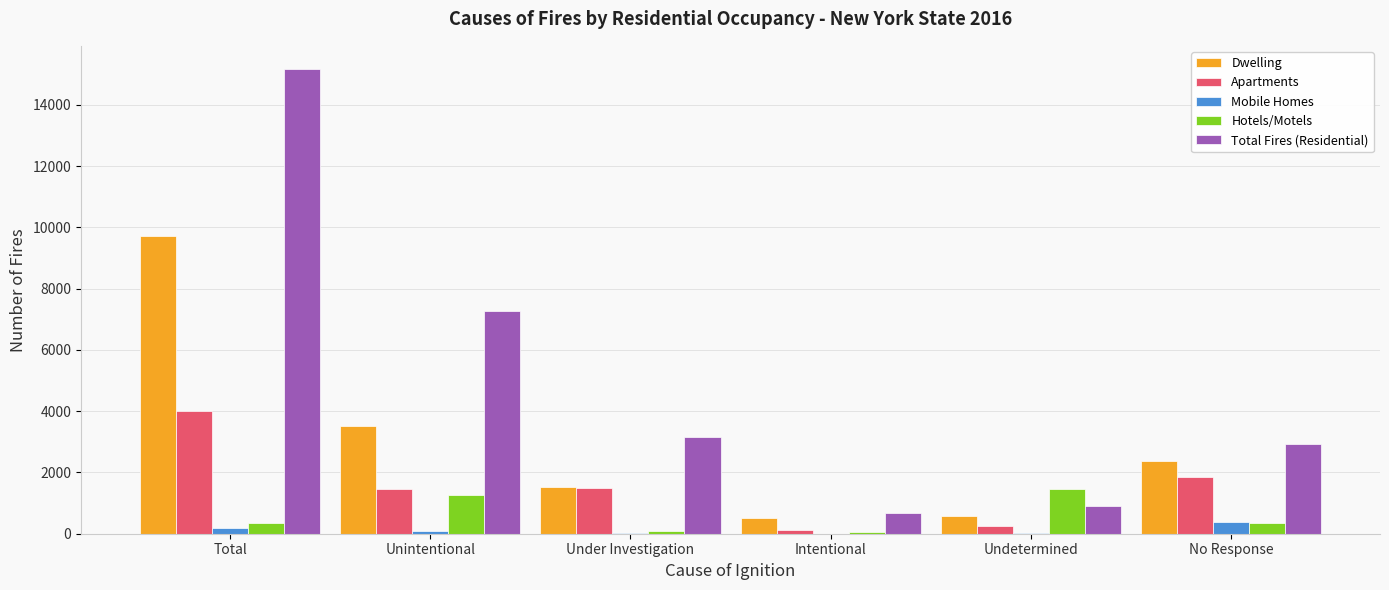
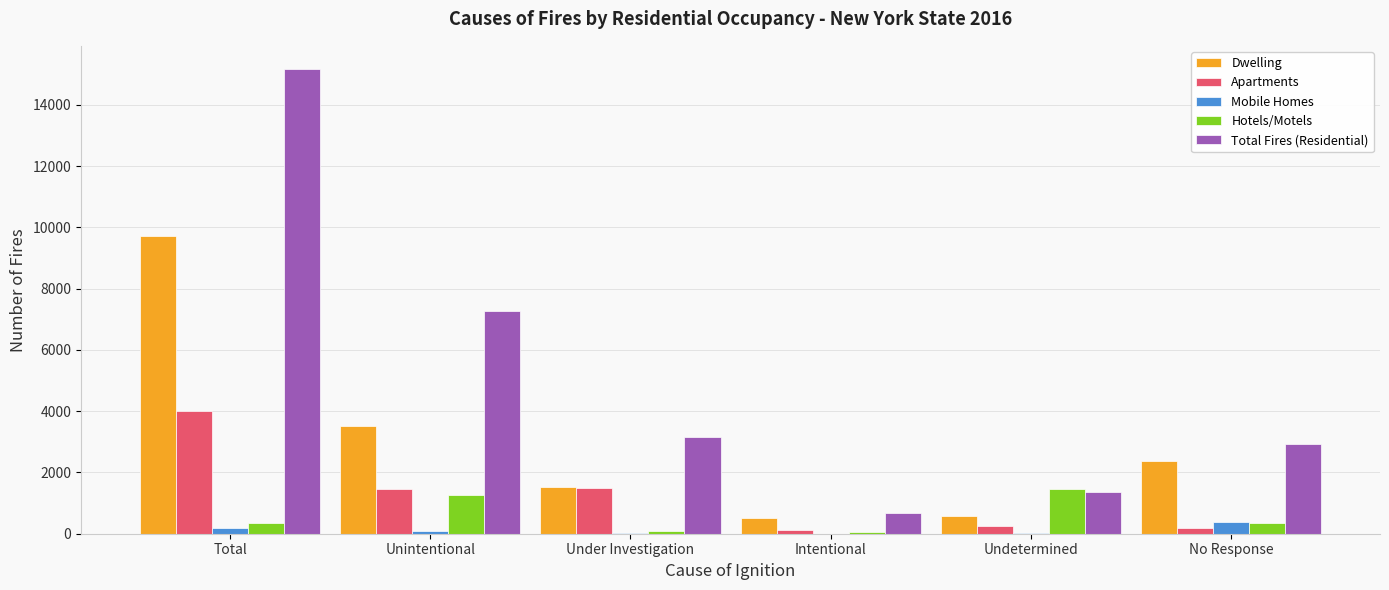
Total Fires (Residential), Undetermined: 900 -> 1400
Apartments, No Response: 1800 -> 200
